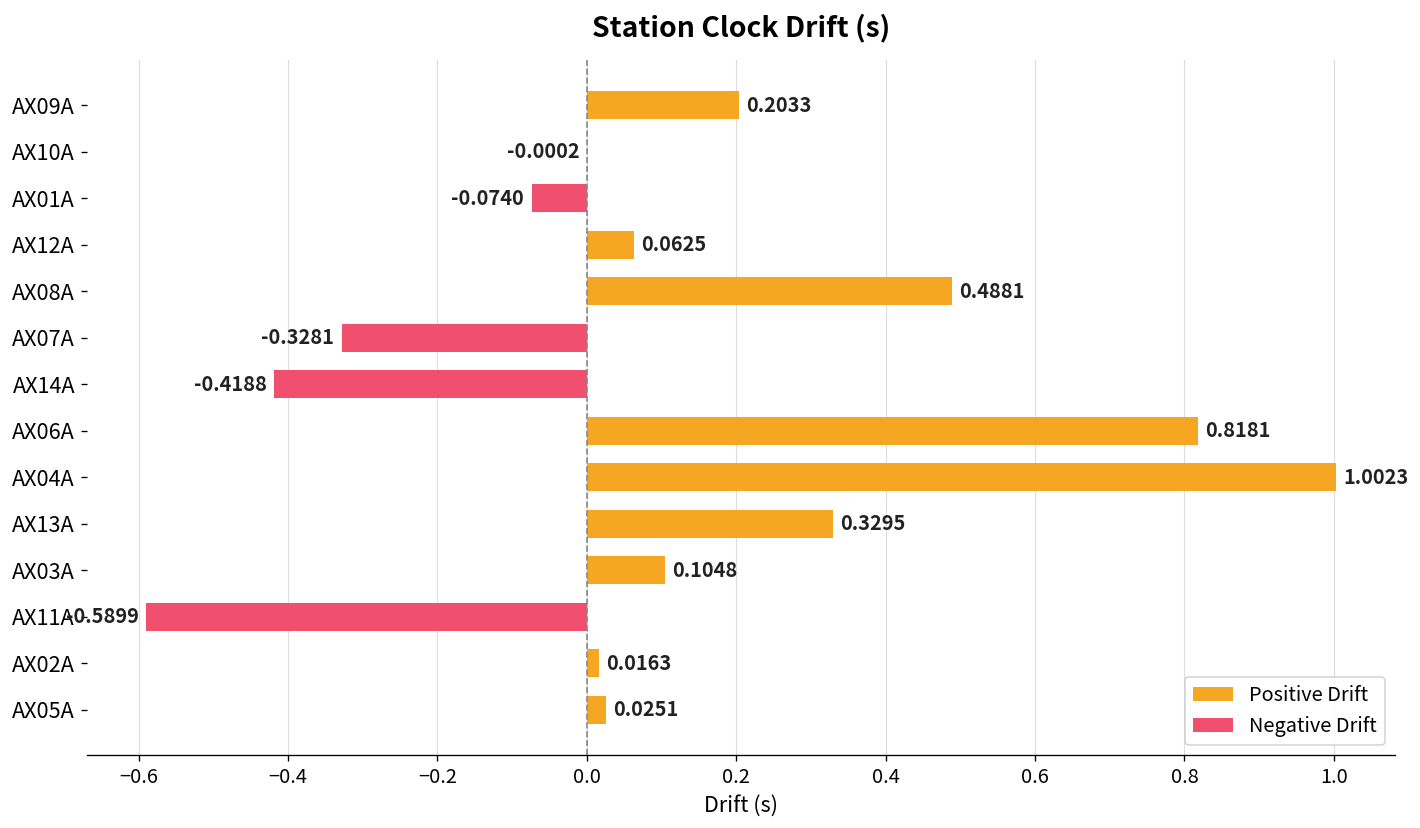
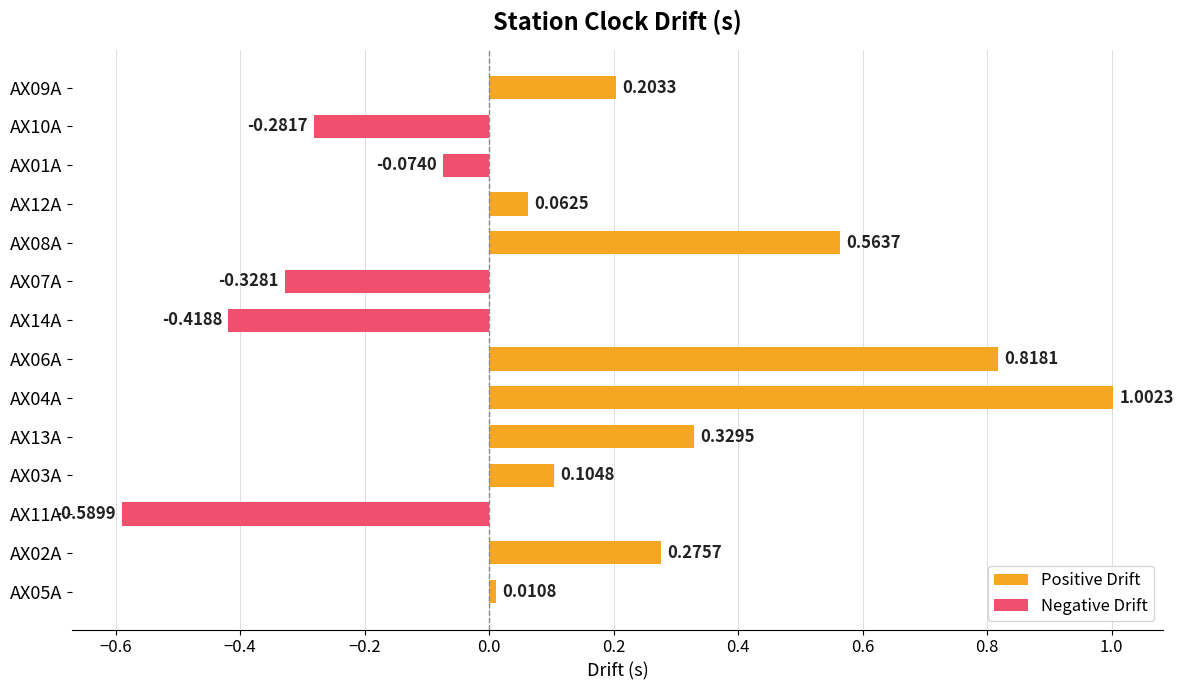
AX10A: -0.0002 -> -0.2817
AX08A: 0.4881 -> 0.5637
AX02A: 0.0163 -> 0.2757
AX05A: 0.0251 -> 0.0108
